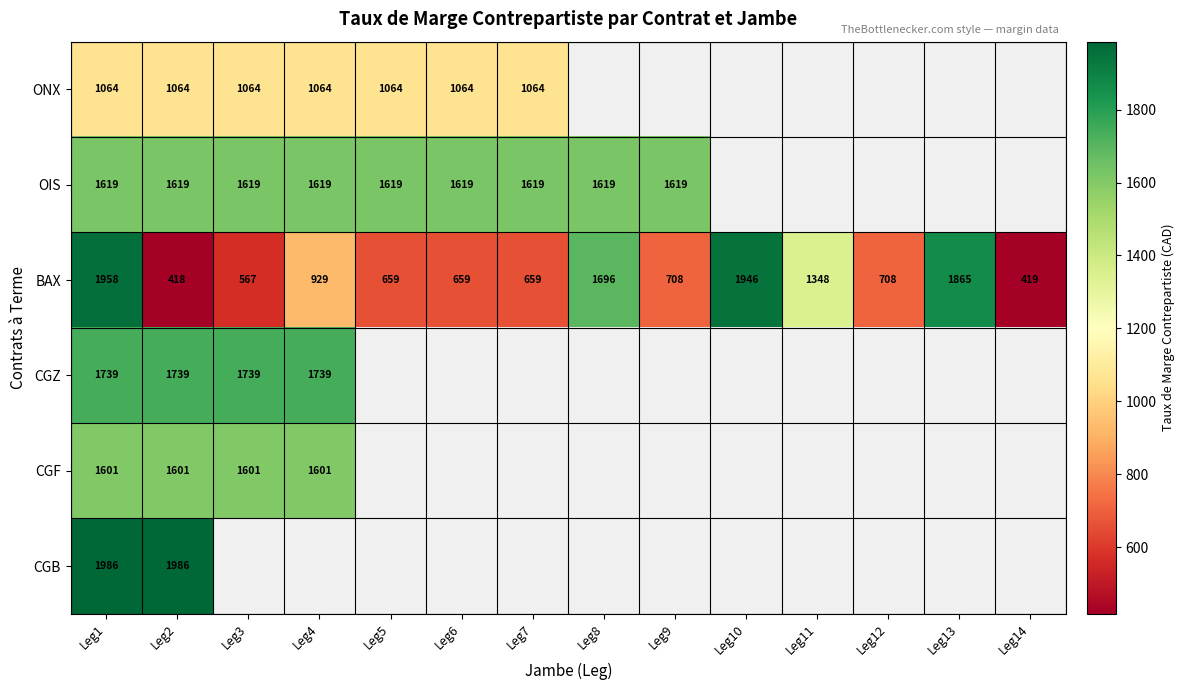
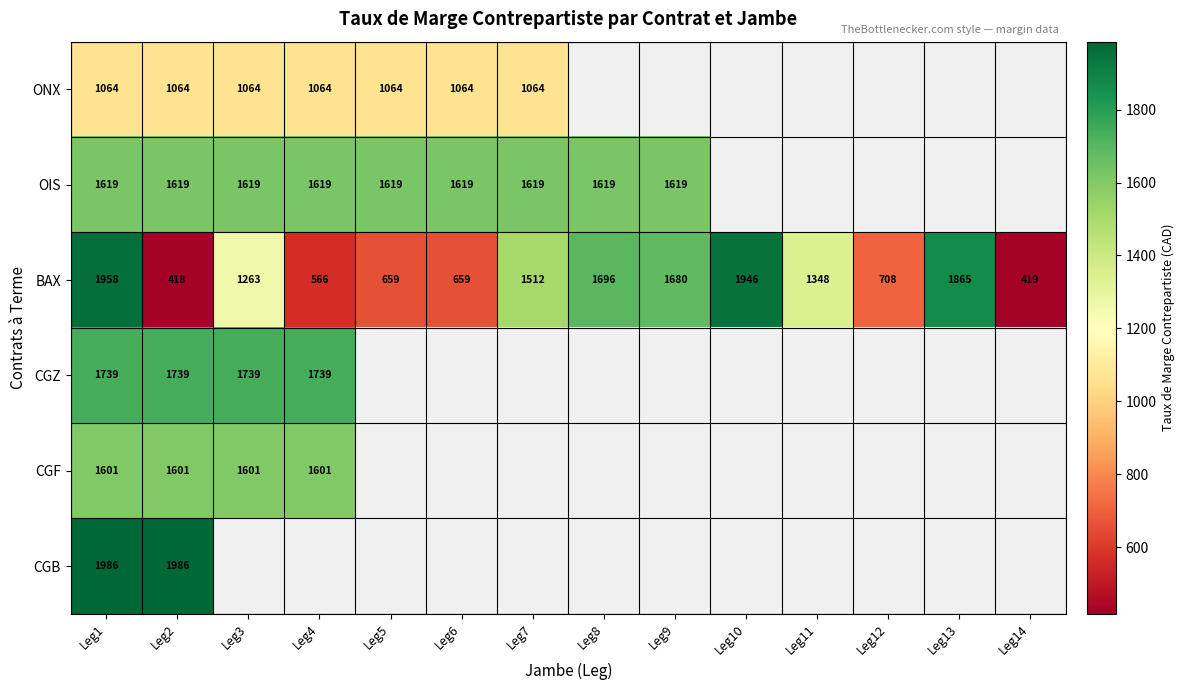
BAX, Leg3: 567 -> 1263
BAX, Leg4: 929 -> 566
BAX, Leg7: 659 -> 1512
BAX, Leg9: 708 -> 1680
